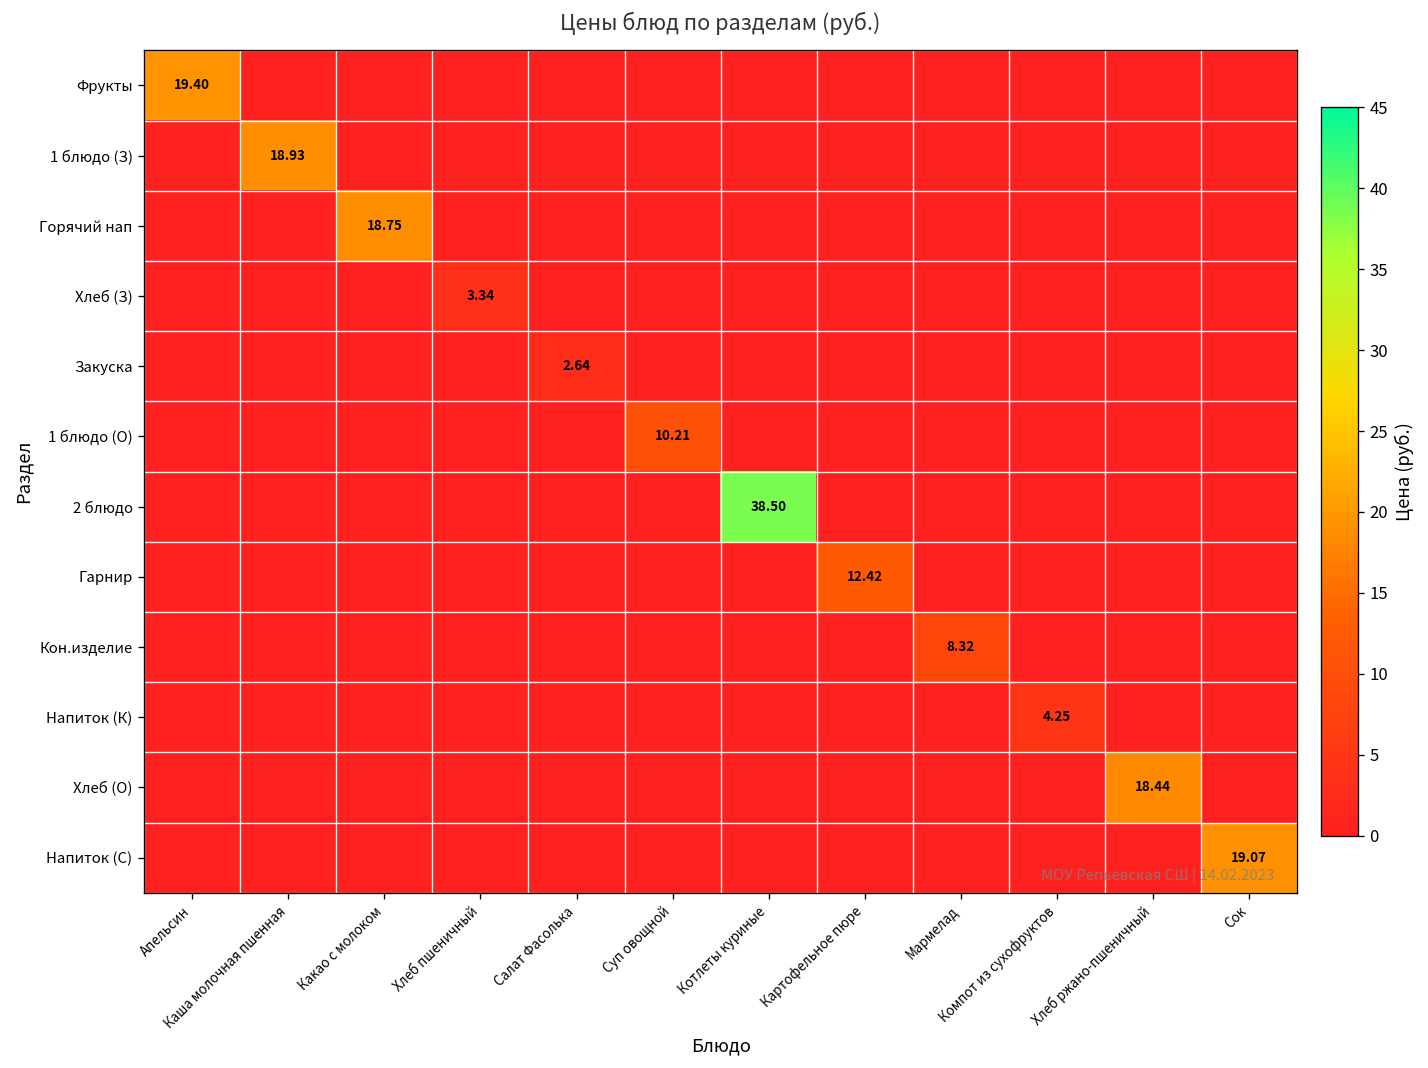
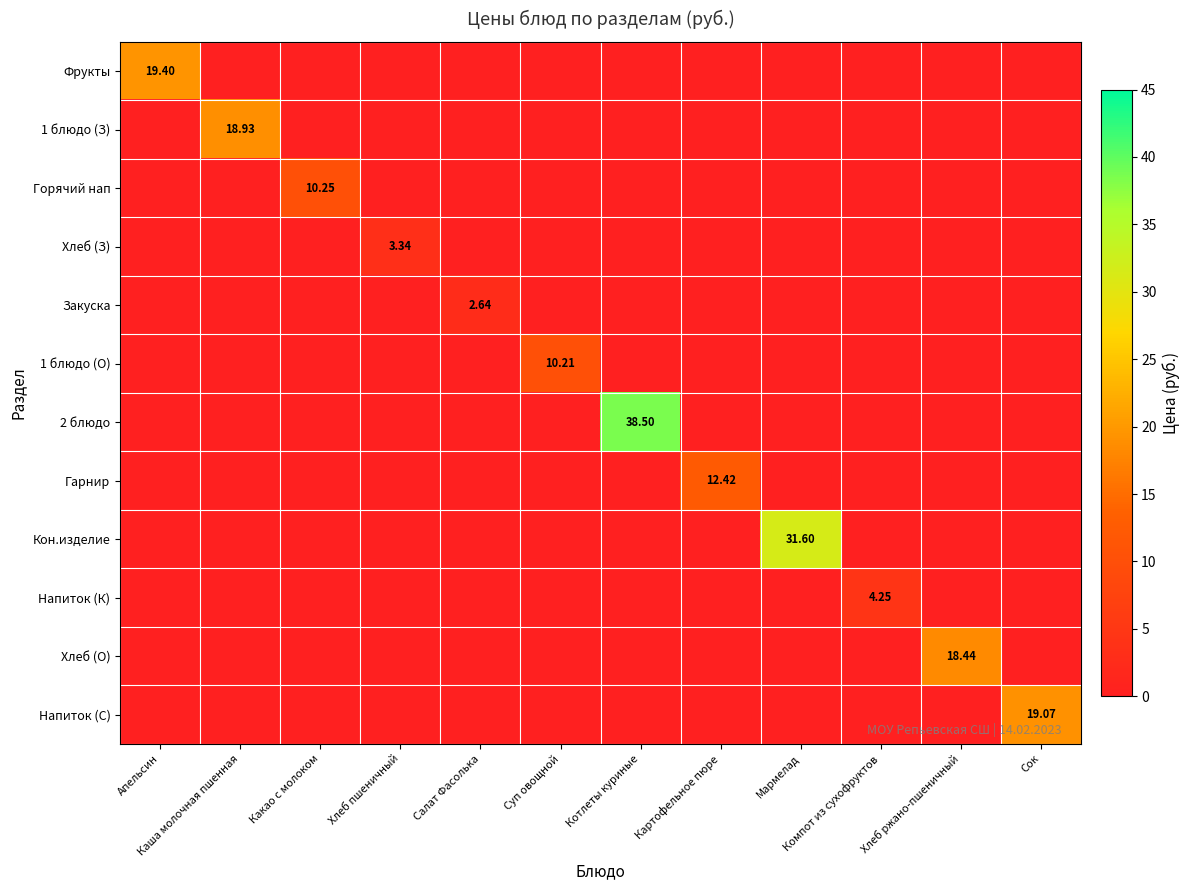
Горячий нап, Какао с молоком: 18.75 -> 10.25
Кон.изделие, Мармелад: 8.32 -> 31.60
